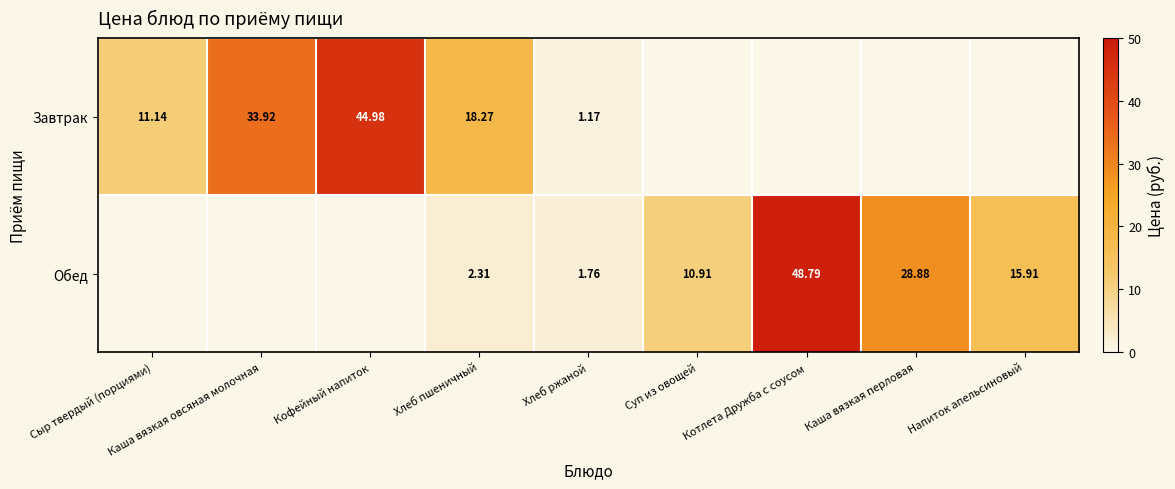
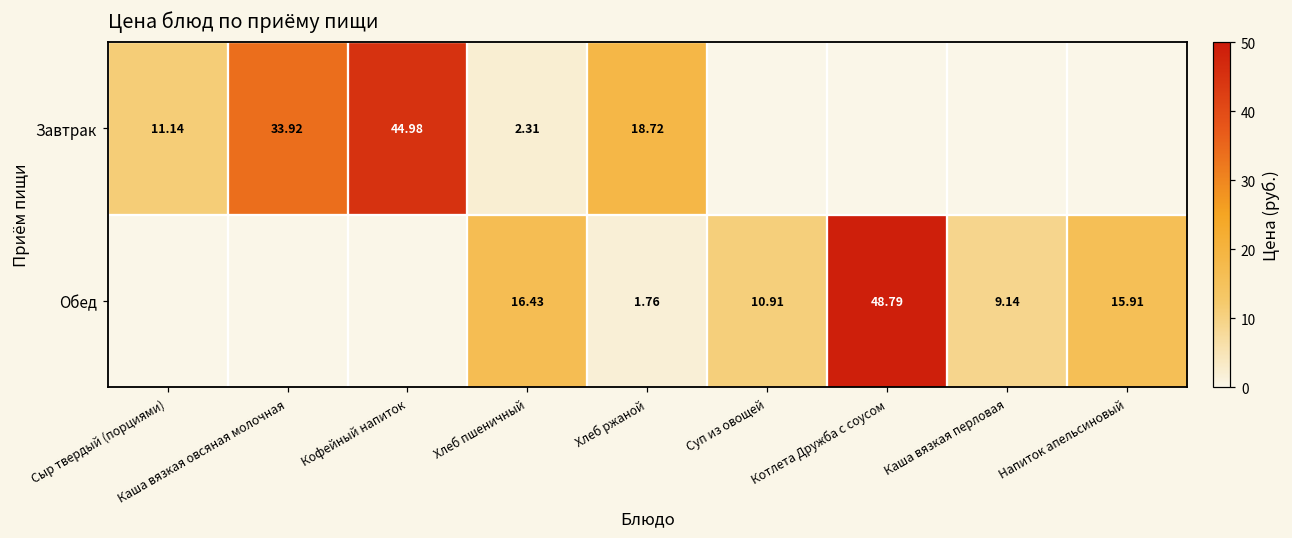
Завтрак, Хлеб пшеничный: 18.27 -> 2.31
Завтрак, Хлеб ржаной: 1.17 -> 18.72
Обед, Хлеб пшеничный: 2.31 -> 16.43
Обед, Каша вязкая перловая: 28.88 -> 9.14
